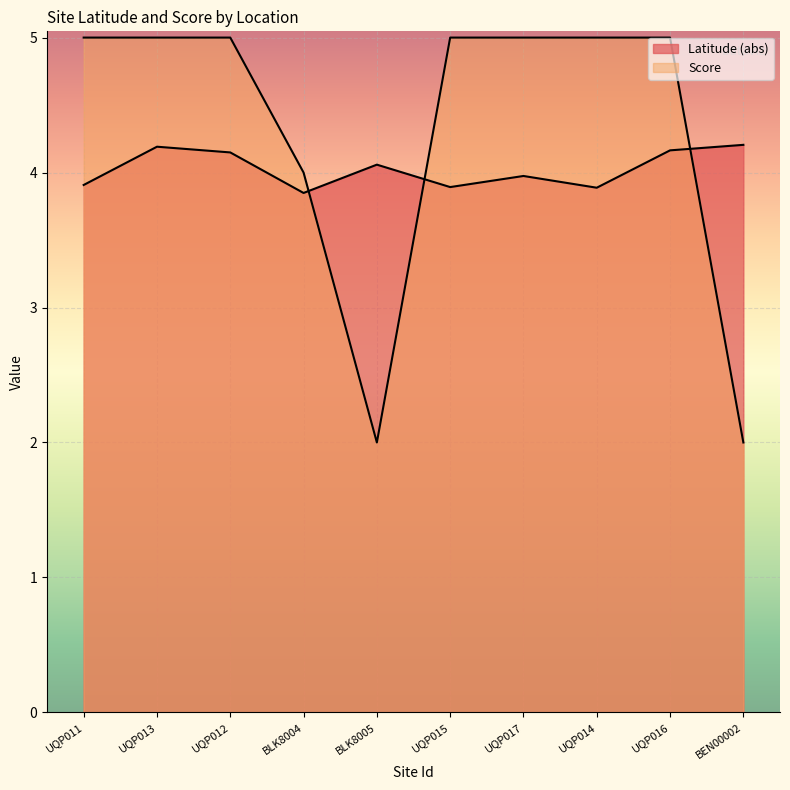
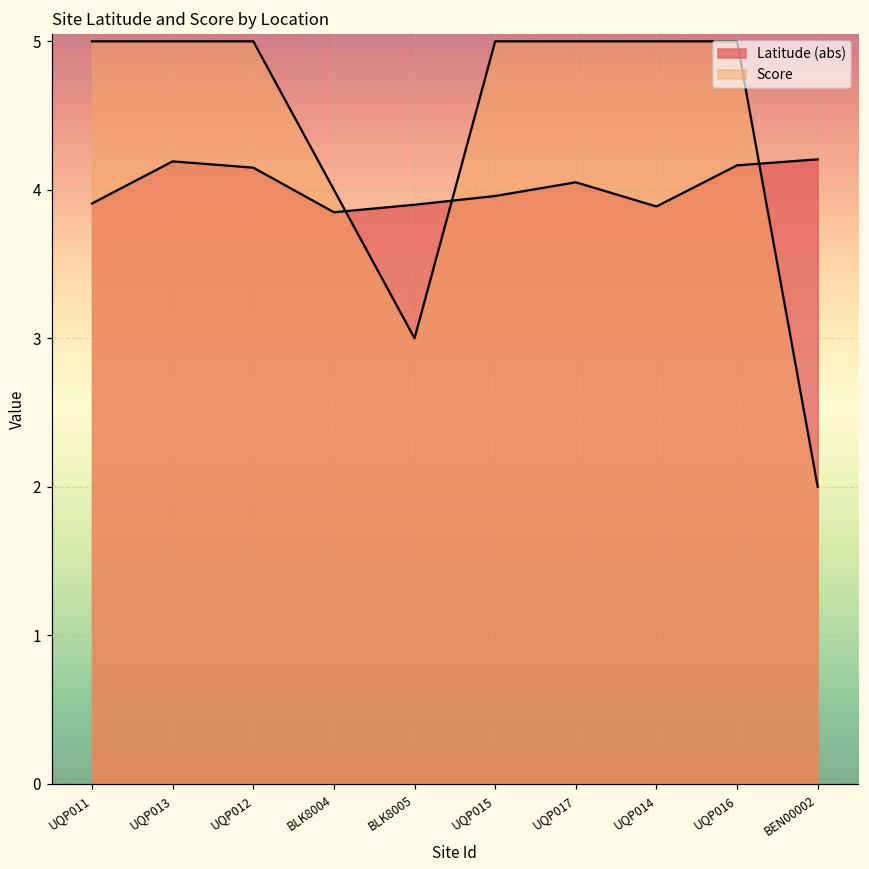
Latitude (abs), BLK8005: 4.06 -> 3.90
Score, BLK8005: 2 -> 3
Latitude (abs), UQP015: 3.89 -> 3.96
Latitude (abs), UQP017: 3.97 -> 4.05
